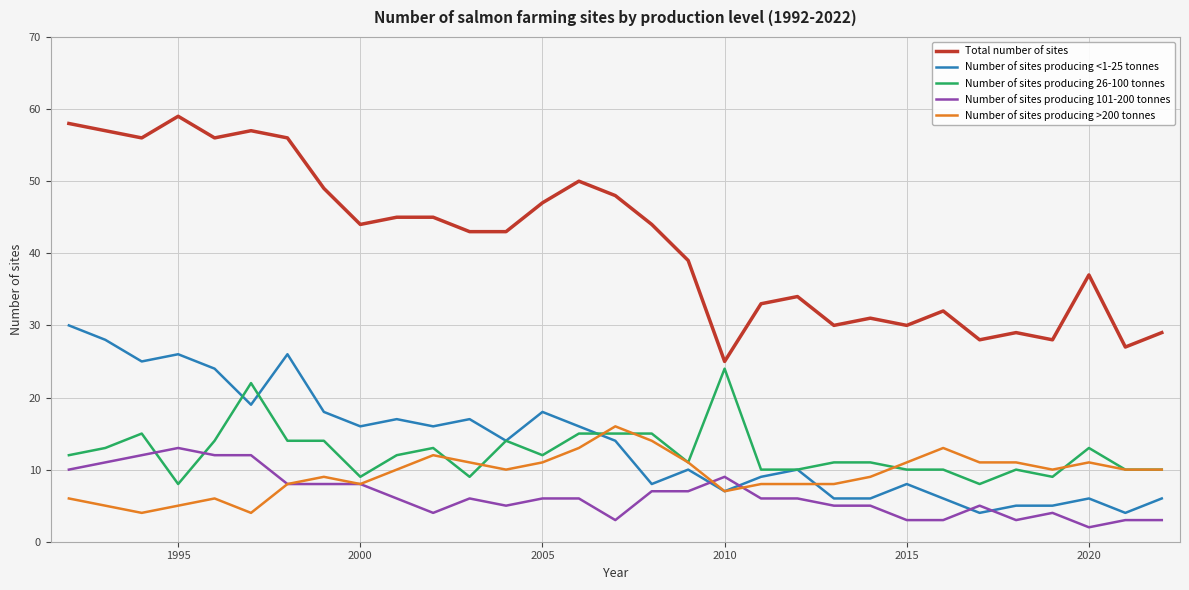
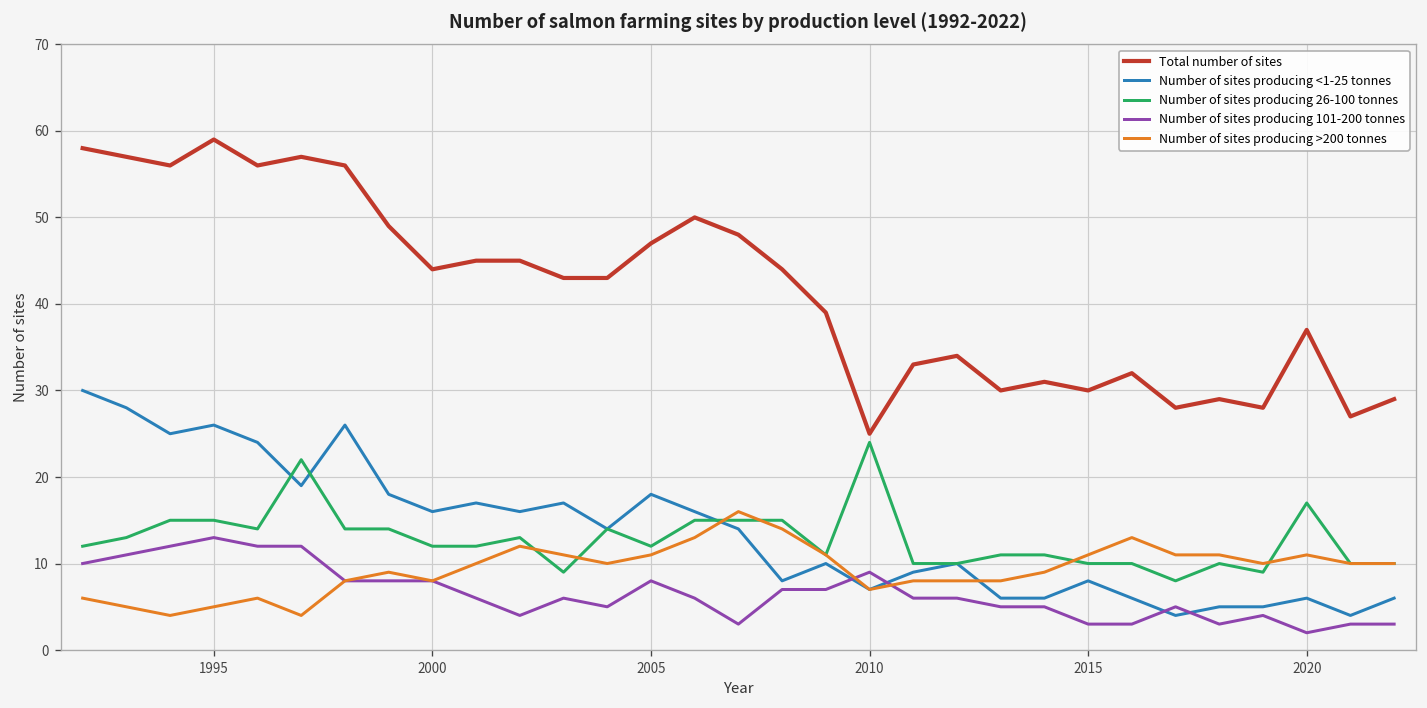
Number of sites producing 26-100 tonnes, 1995: 8 -> 15
Number of sites producing 26-100 tonnes, 2000: 9 -> 12
Number of sites producing 101-200 tonnes, 2005: 6 -> 8
Number of sites producing 26-100 tonnes, 2020: 13 -> 17
